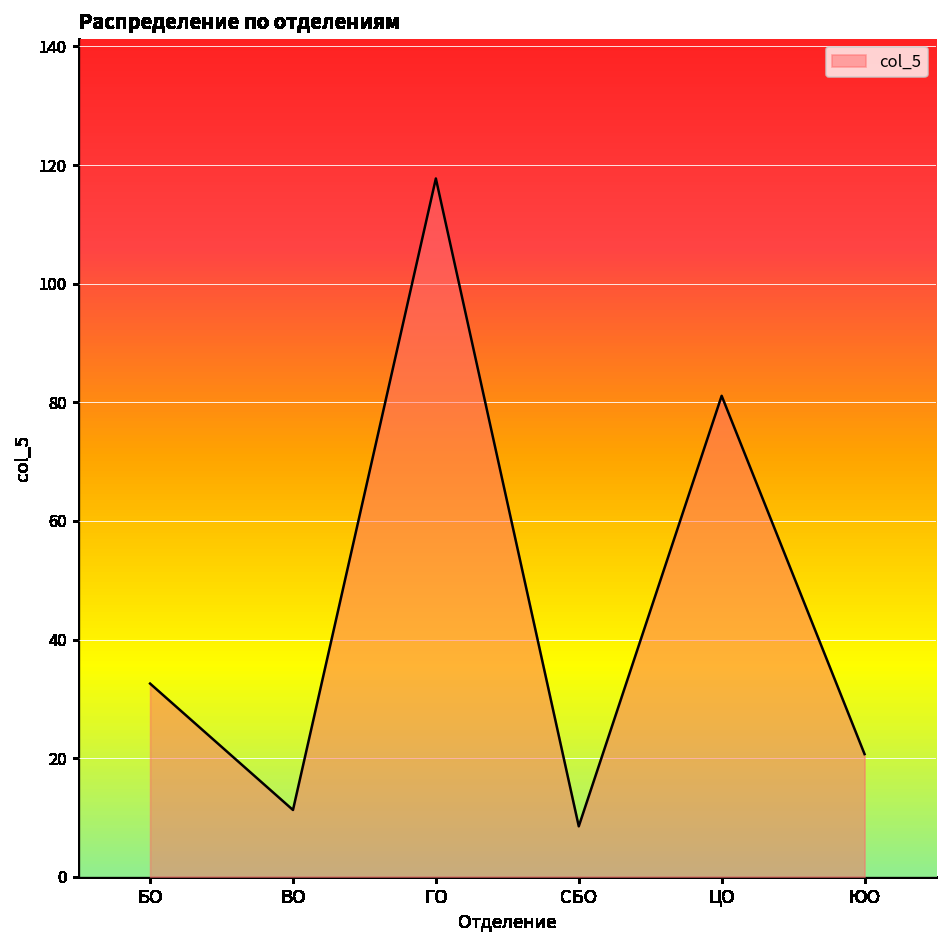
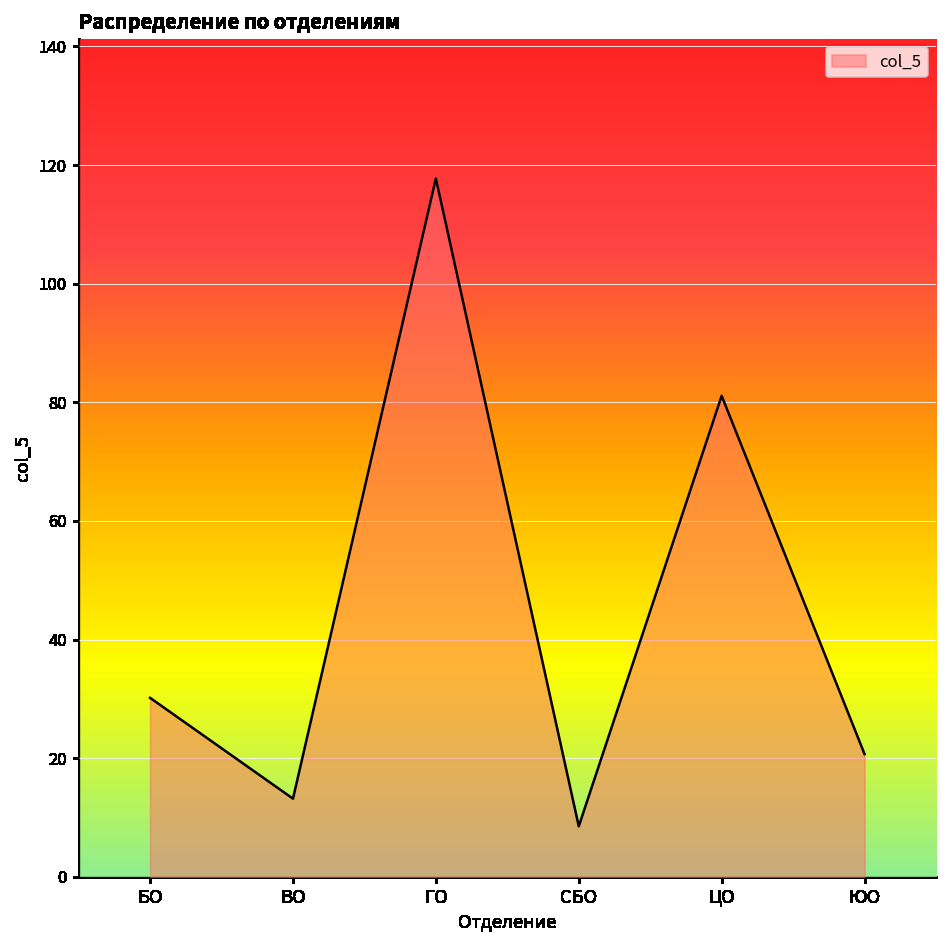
Распределение по отделениям, БО: 33 -> 30
Распределение по отделениям, ВО: 11 -> 13
